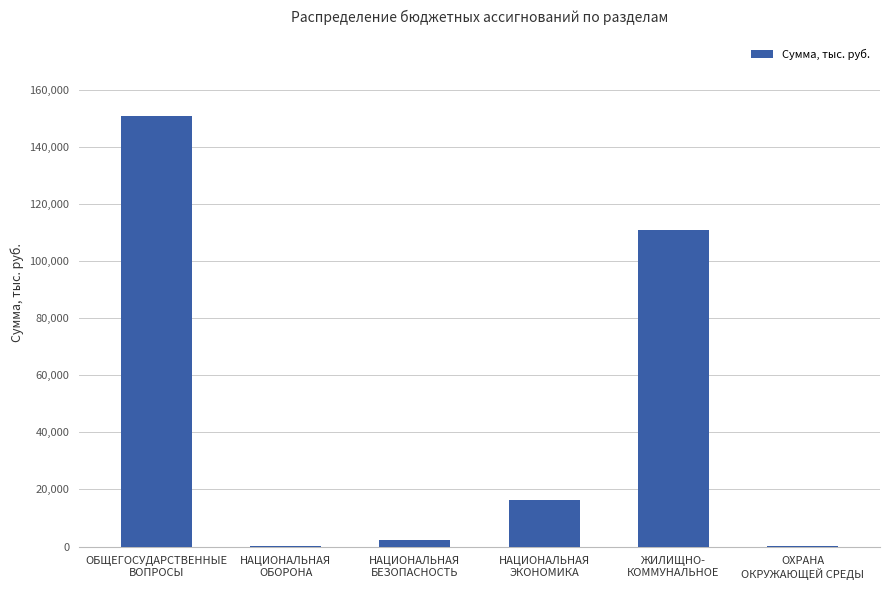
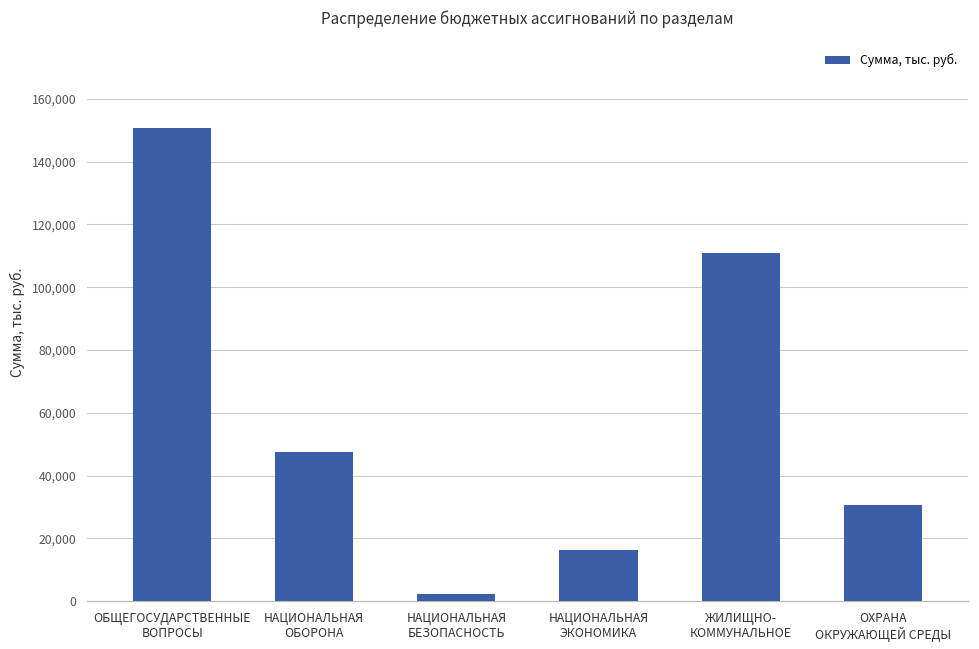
НАЦИОНАЛЬНАЯ ОБОРОНА: 0 -> 48,000
ОХРАНА ОКРУЖАЮЩЕЙ СРЕДЫ: 0 -> 31,000
